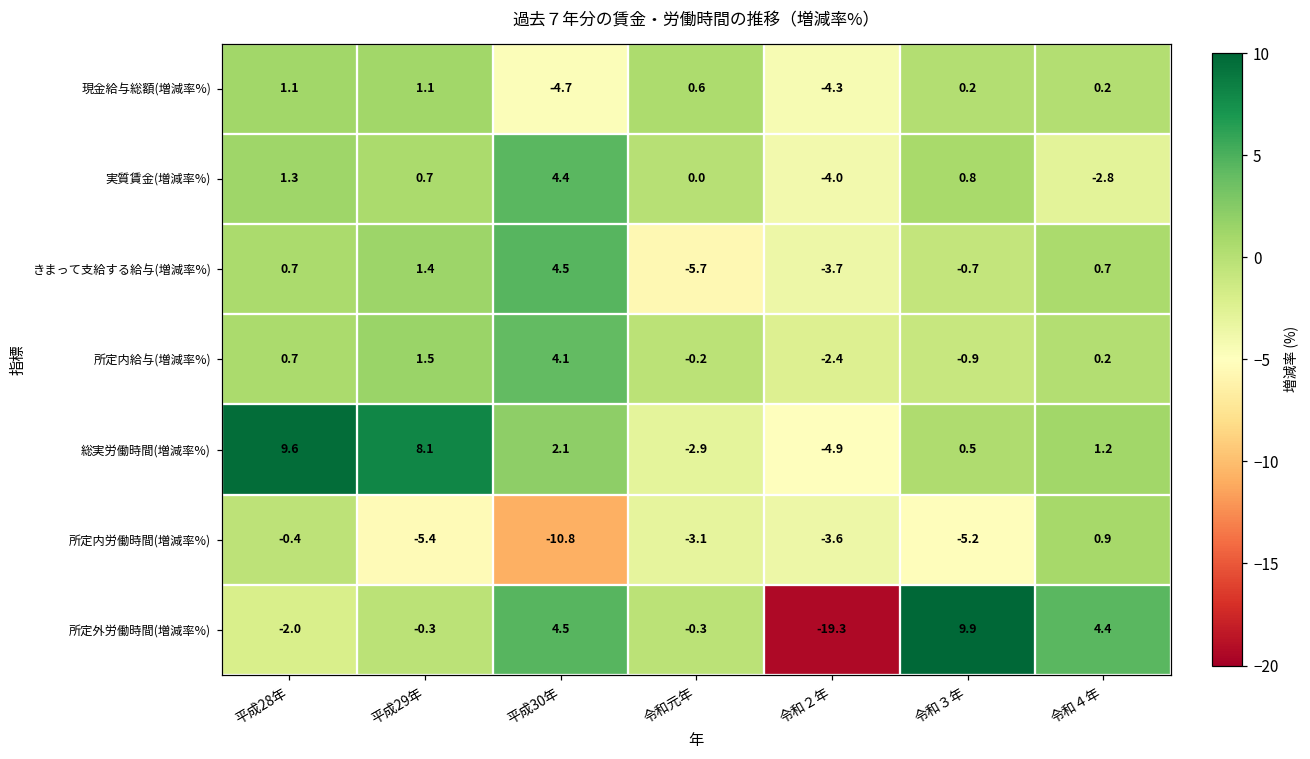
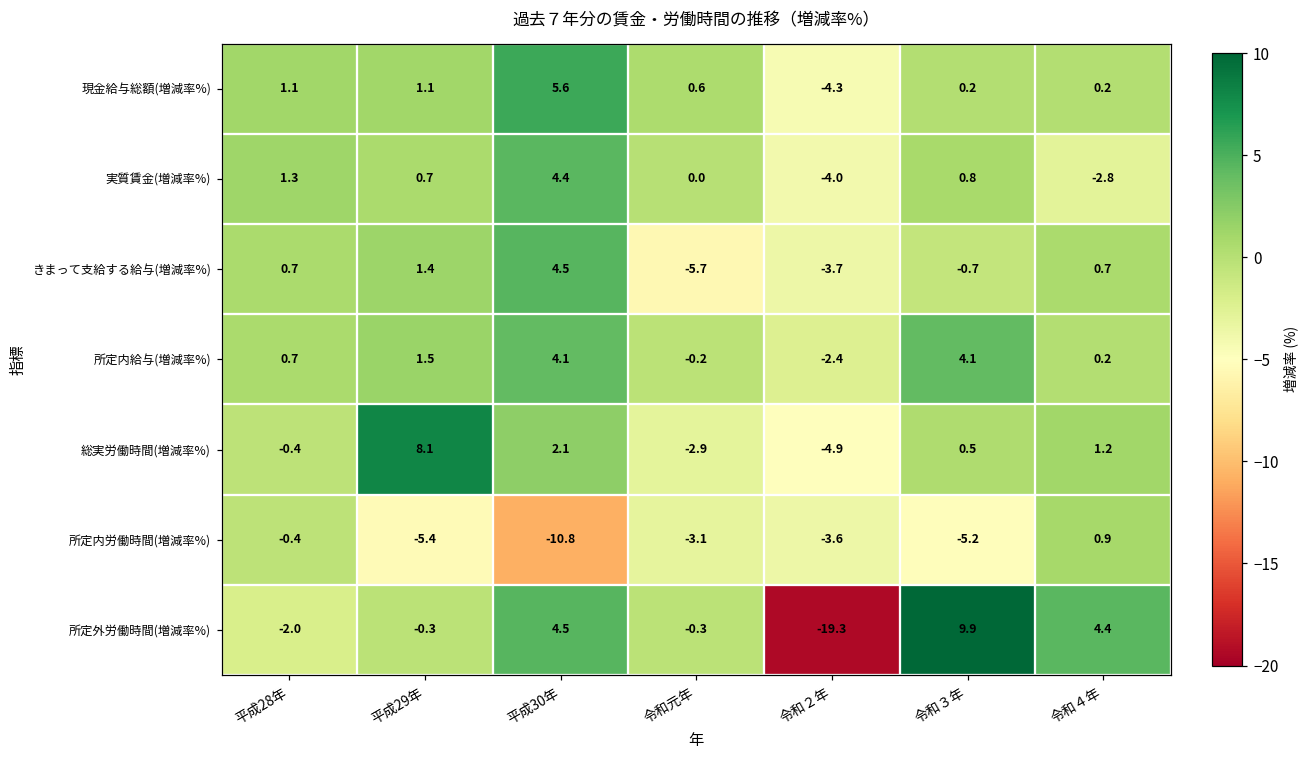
現金給与総額(増減率%), 平成30年: -4.7 -> 5.6
所定内給与(増減率%), 令和３年: -0.9 -> 4.1
総実労働時間(増減率%), 平成28年: 9.6 -> -0.4
